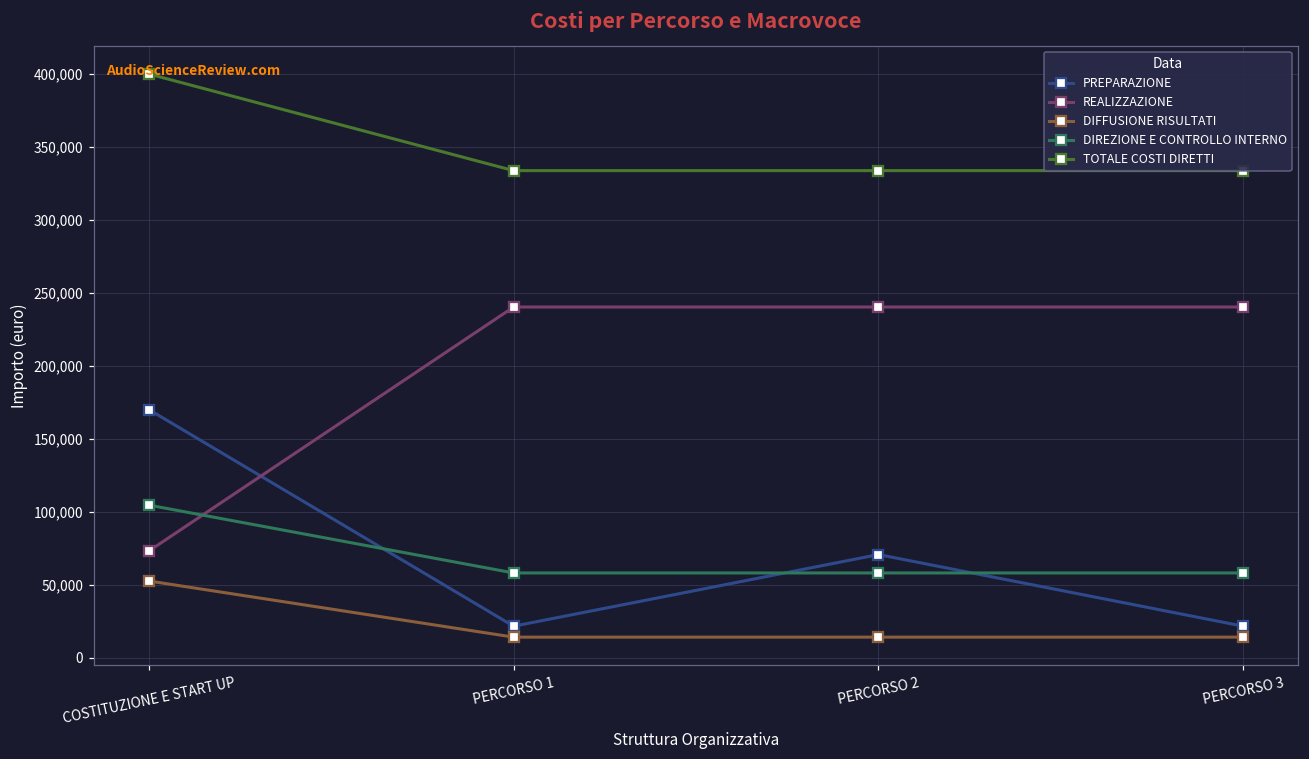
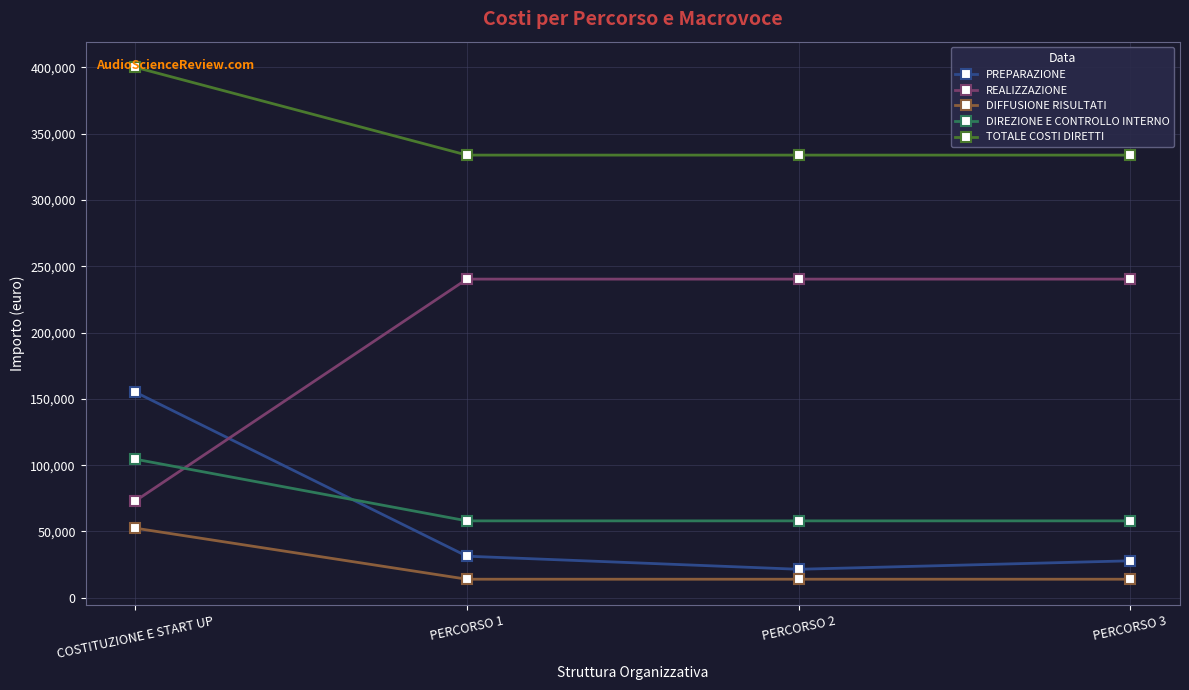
PREPARAZIONE, COSTITUZIONE E START UP: 170,000 -> 155,000
PREPARAZIONE, PERCORSO 1: 22,000 -> 31,000
PREPARAZIONE, PERCORSO 2: 71,000 -> 22,000
PREPARAZIONE, PERCORSO 3: 22,000 -> 28,000
